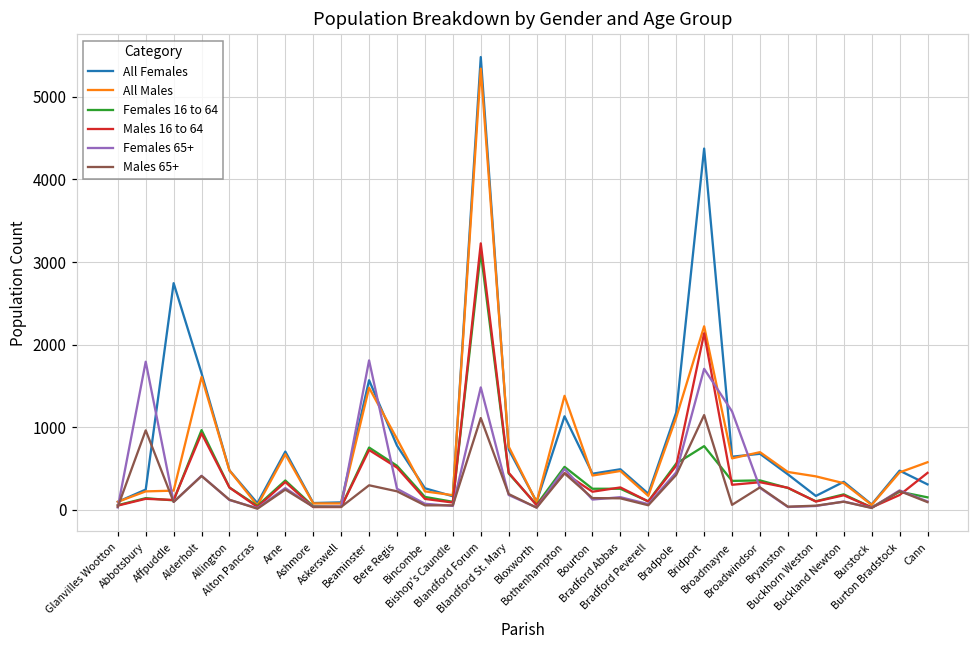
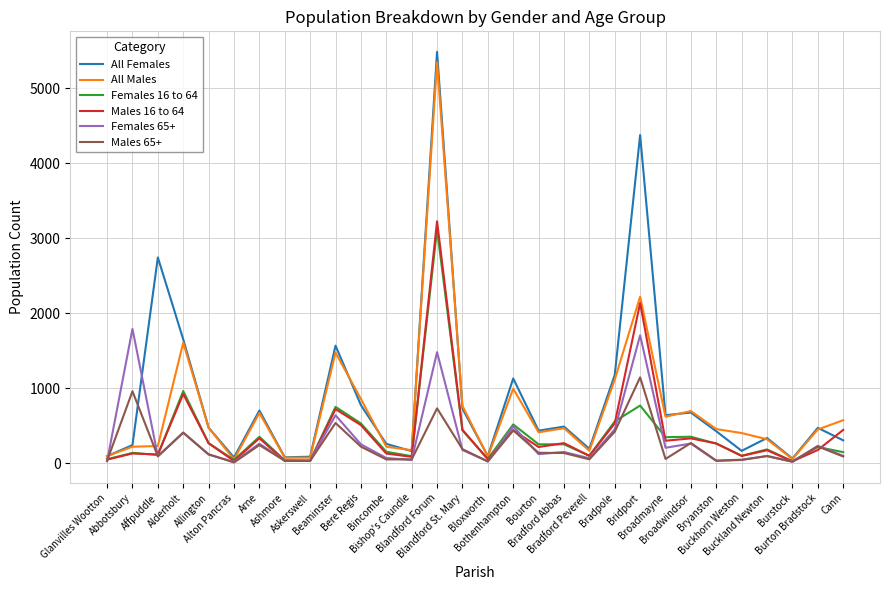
Females 65+, Beaminster: 1800 -> 600
Males 65+, Beaminster: 300 -> 500
Males 65+, Blandford Forum: 1100 -> 700
All Males, Bothenhampton: 1400 -> 1000
Females 65+, Broadmayne: 1200 -> 200
